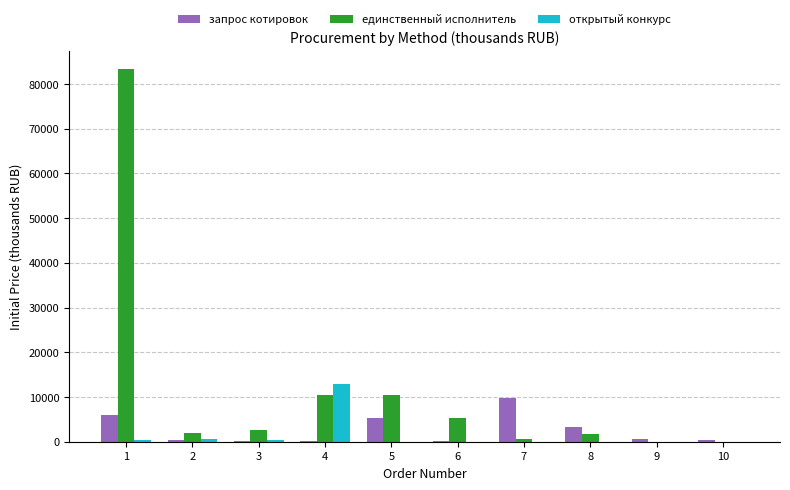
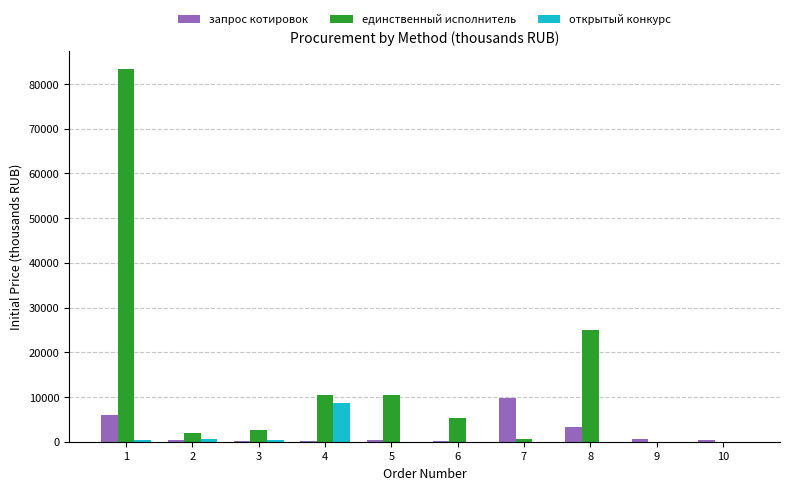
открытый конкурс, 4: 13000 -> 9000
запрос котировок, 5: 5000 -> 0
единственный исполнитель, 8: 2000 -> 25000
